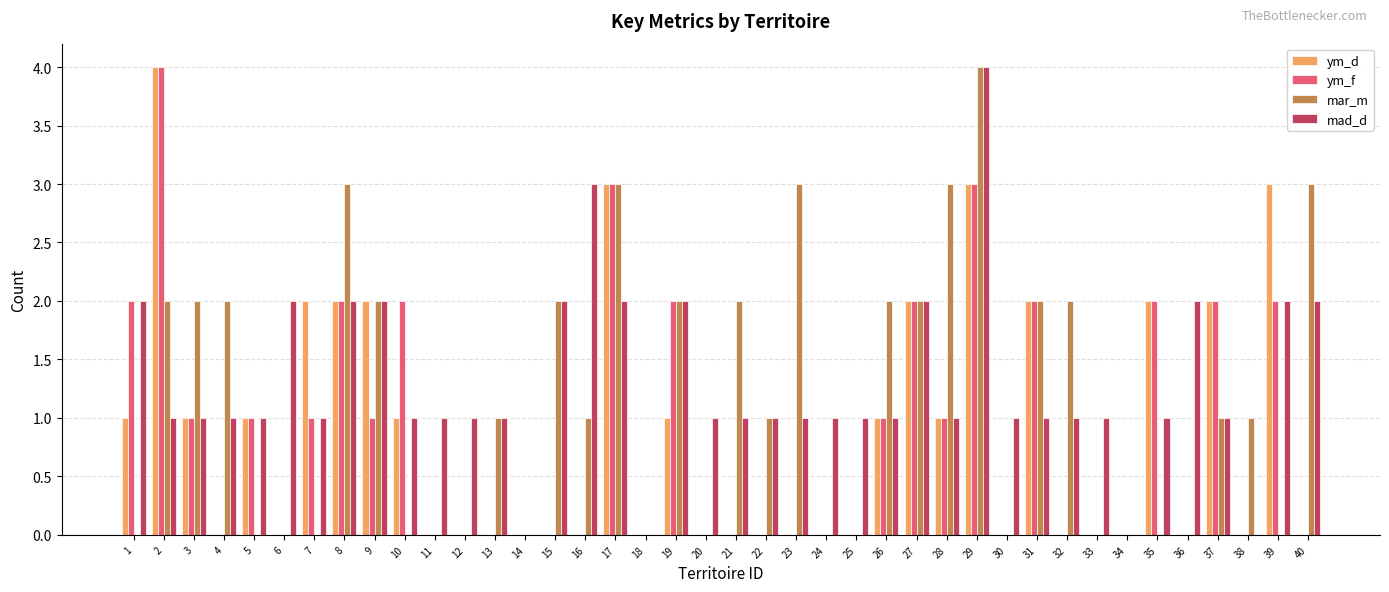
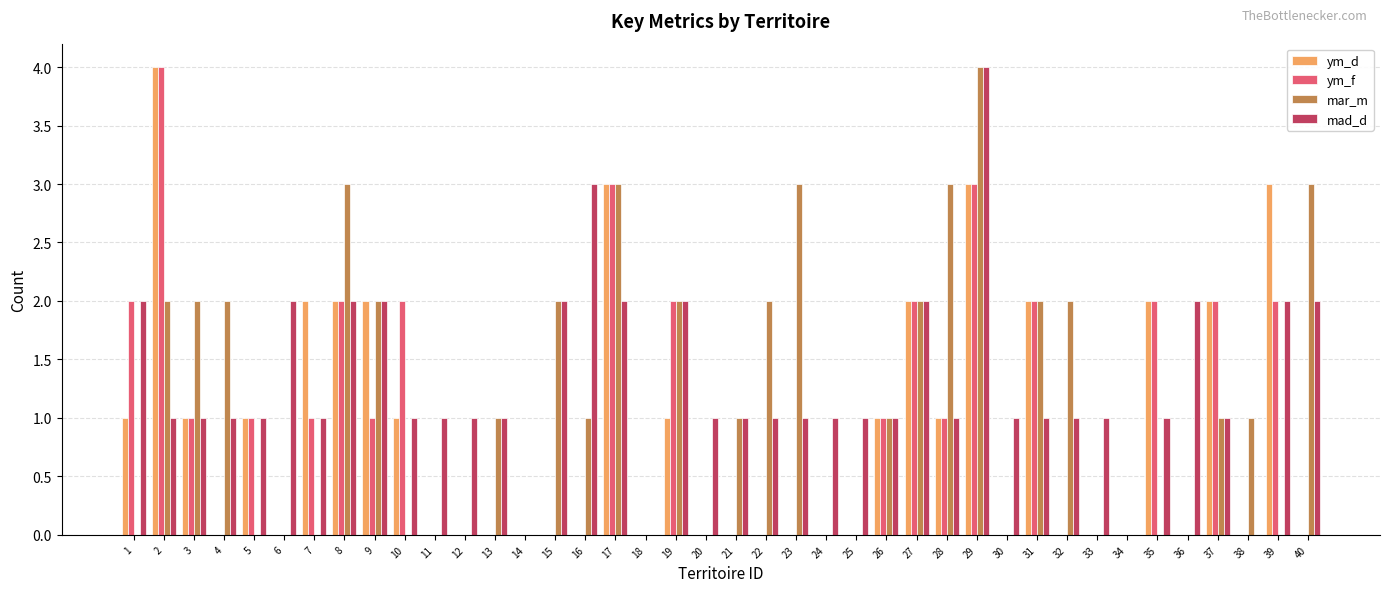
mar_m, 21: 2 -> 1
mar_m, 22: 1 -> 2
mar_m, 26: 2 -> 1
